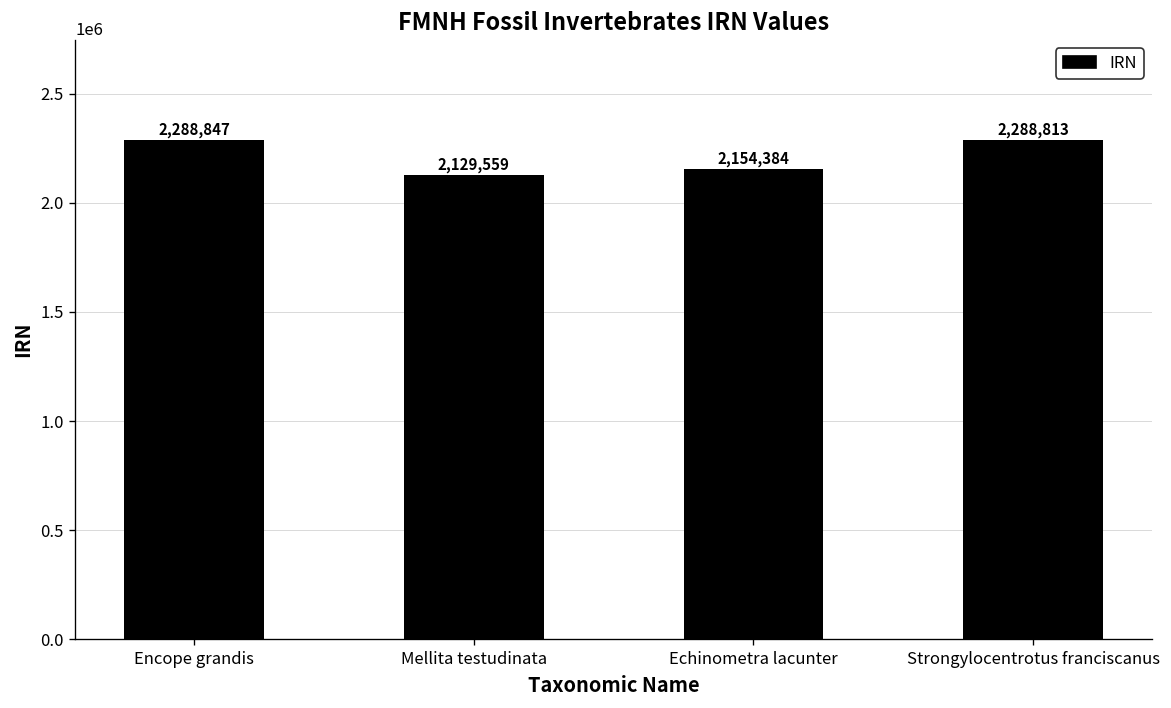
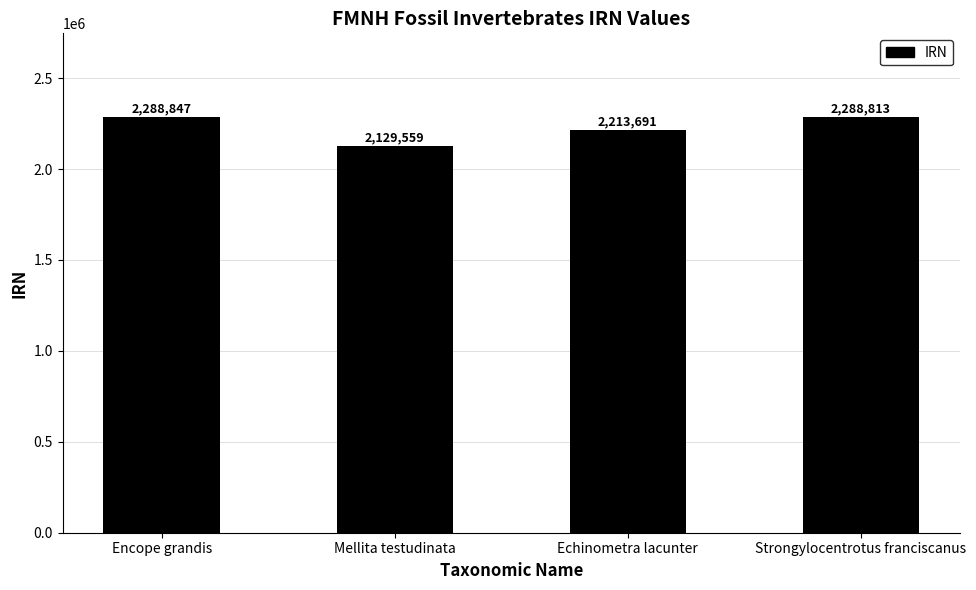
Echinometra lacunter: 2,154,384 -> 2,213,691
